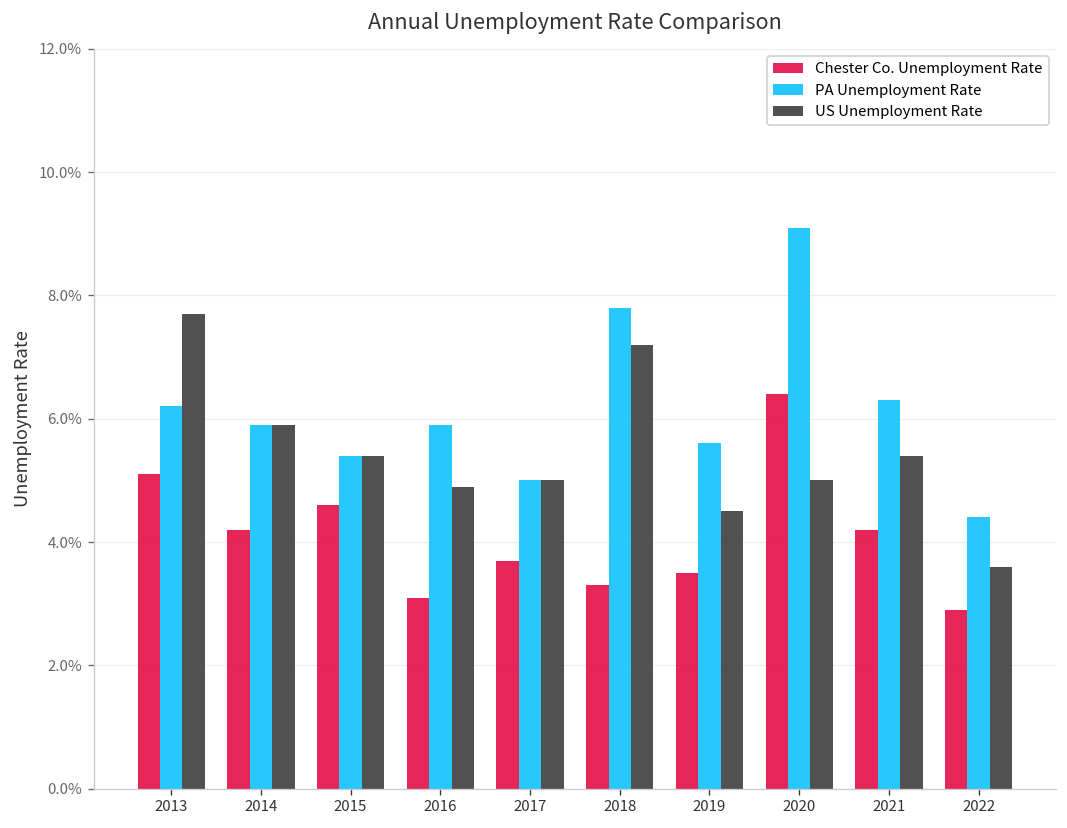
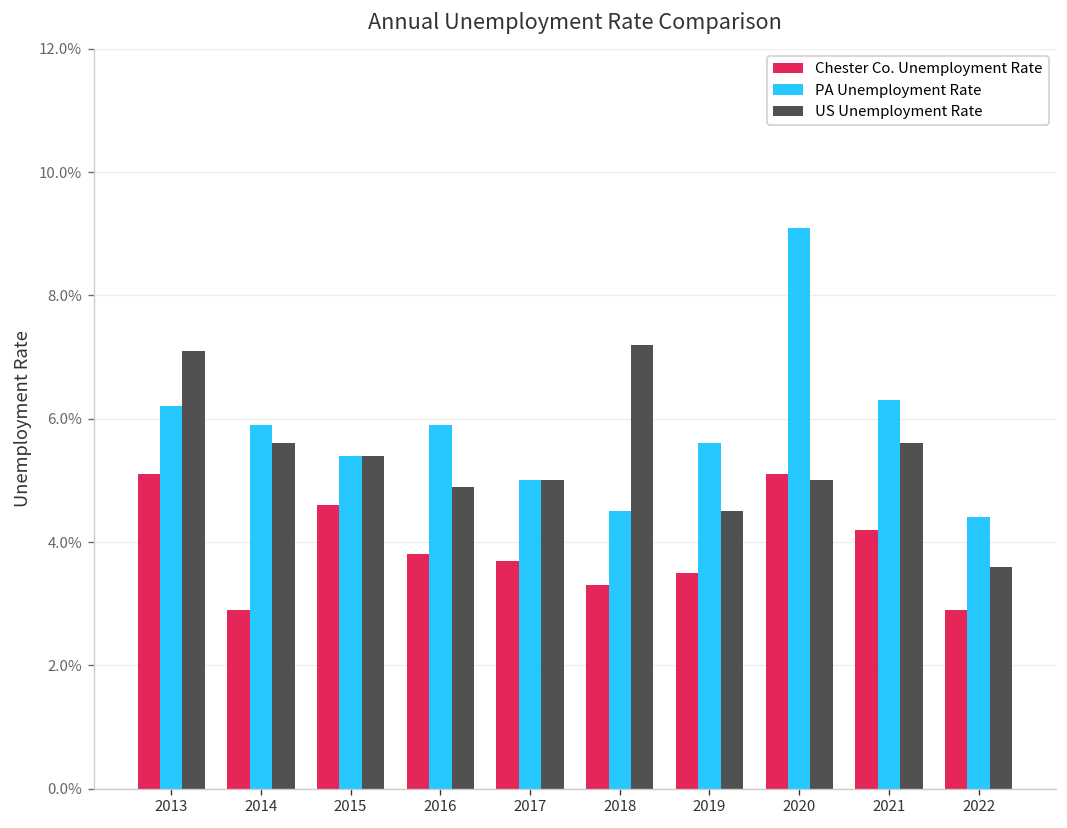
US Unemployment Rate, 2013: 7.7% -> 7.1%
Chester Co. Unemployment Rate, 2014: 4.2% -> 2.9%
US Unemployment Rate, 2014: 5.9% -> 5.6%
Chester Co. Unemployment Rate, 2016: 3.1% -> 3.8%
PA Unemployment Rate, 2018: 7.8% -> 4.5%
Chester Co. Unemployment Rate, 2020: 6.4% -> 5.1%
US Unemployment Rate, 2021: 5.4% -> 5.6%
